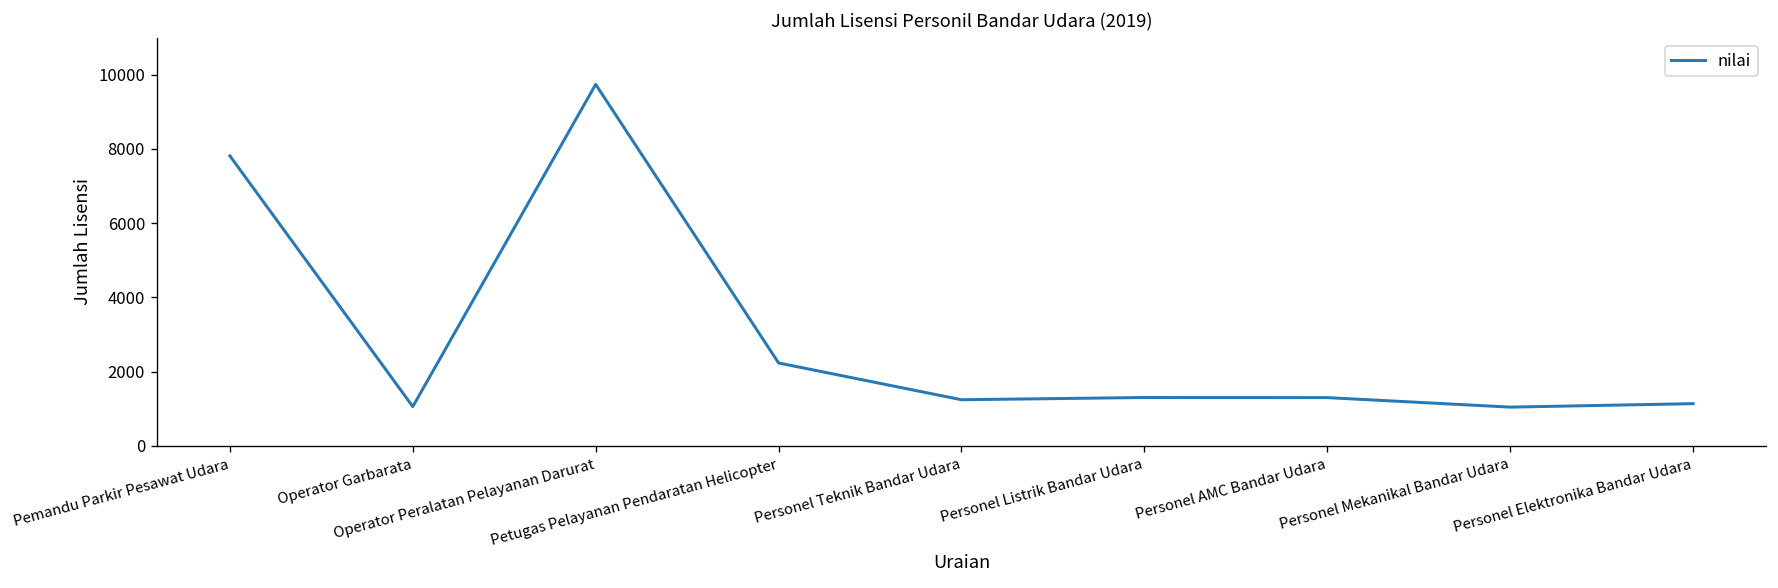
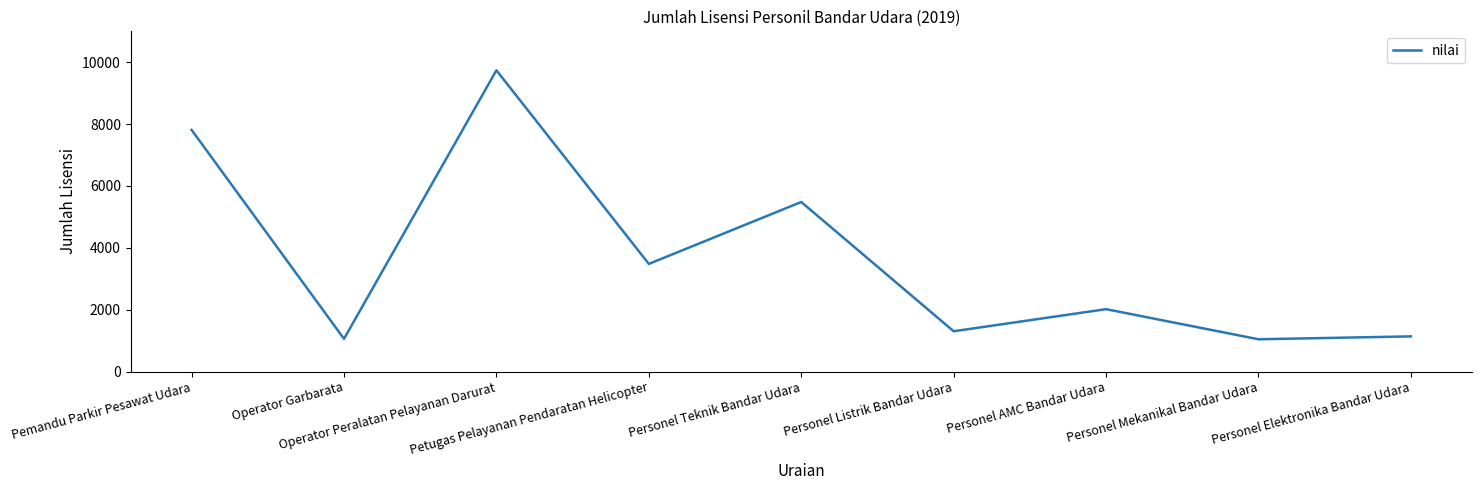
Petugas Pelayanan Pendaratan Helicopter: 2200 -> 3500
Personel Teknik Bandar Udara: 1200 -> 5500
Personel AMC Bandar Udara: 1300 -> 2000
